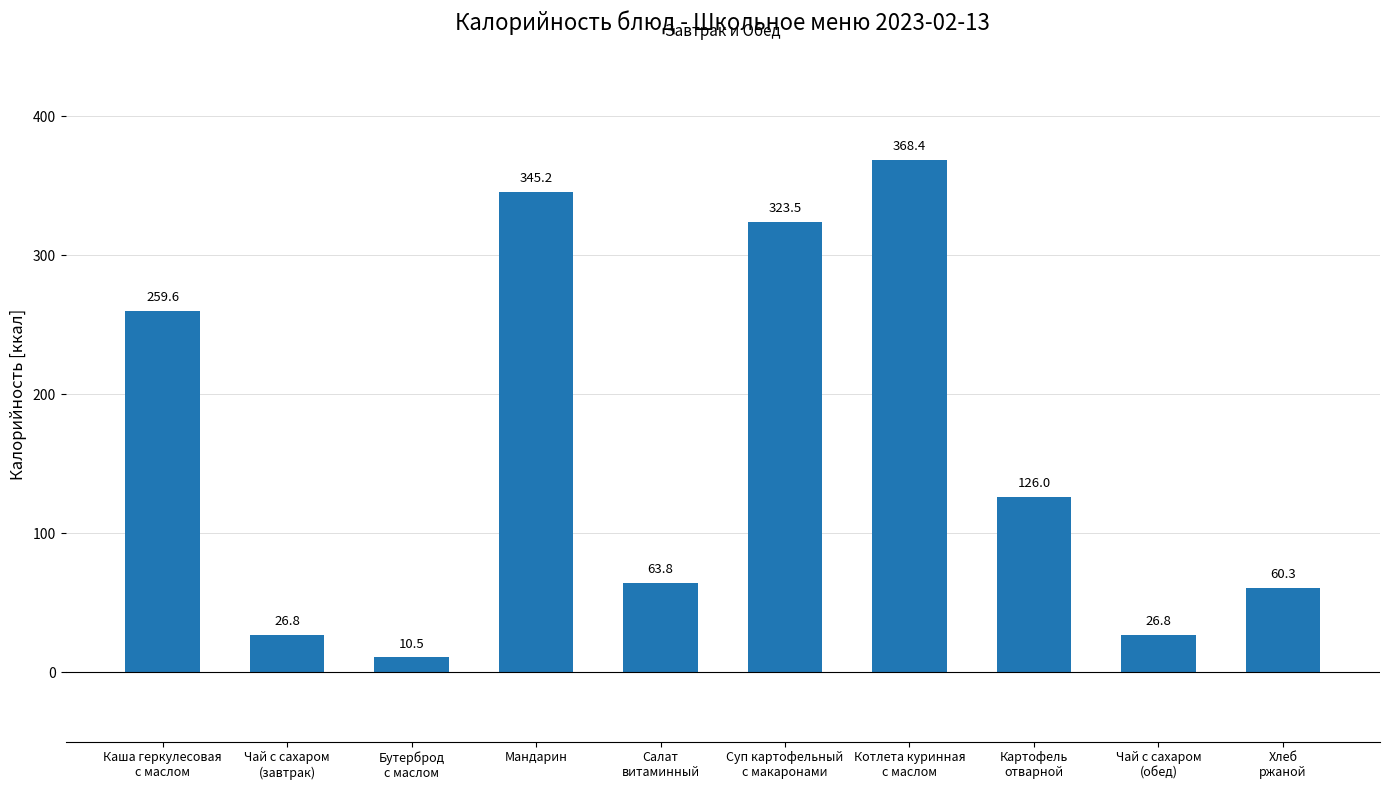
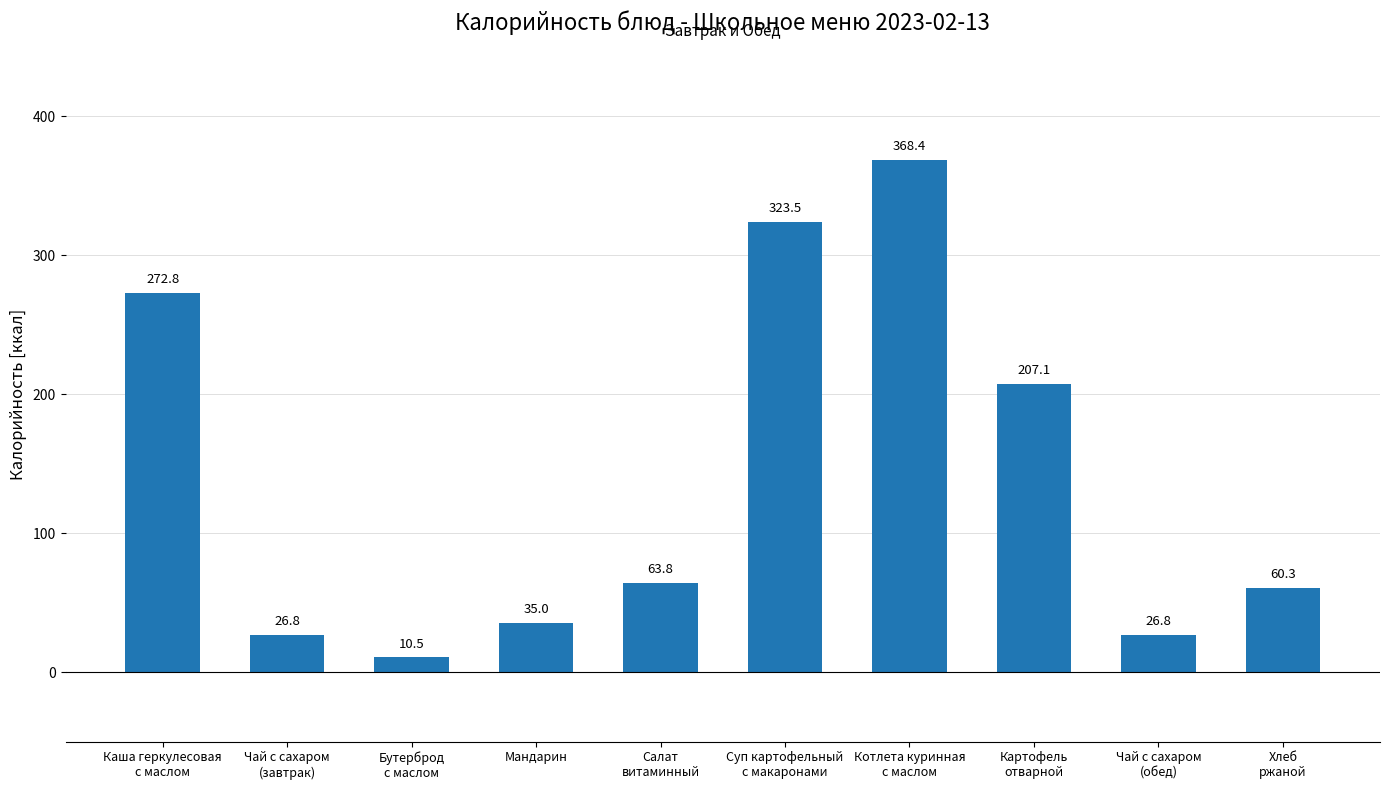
Каша геркулесовая с маслом: 259.6 -> 272.8
Мандарин: 345.2 -> 35.0
Картофель отварной: 126.0 -> 207.1
